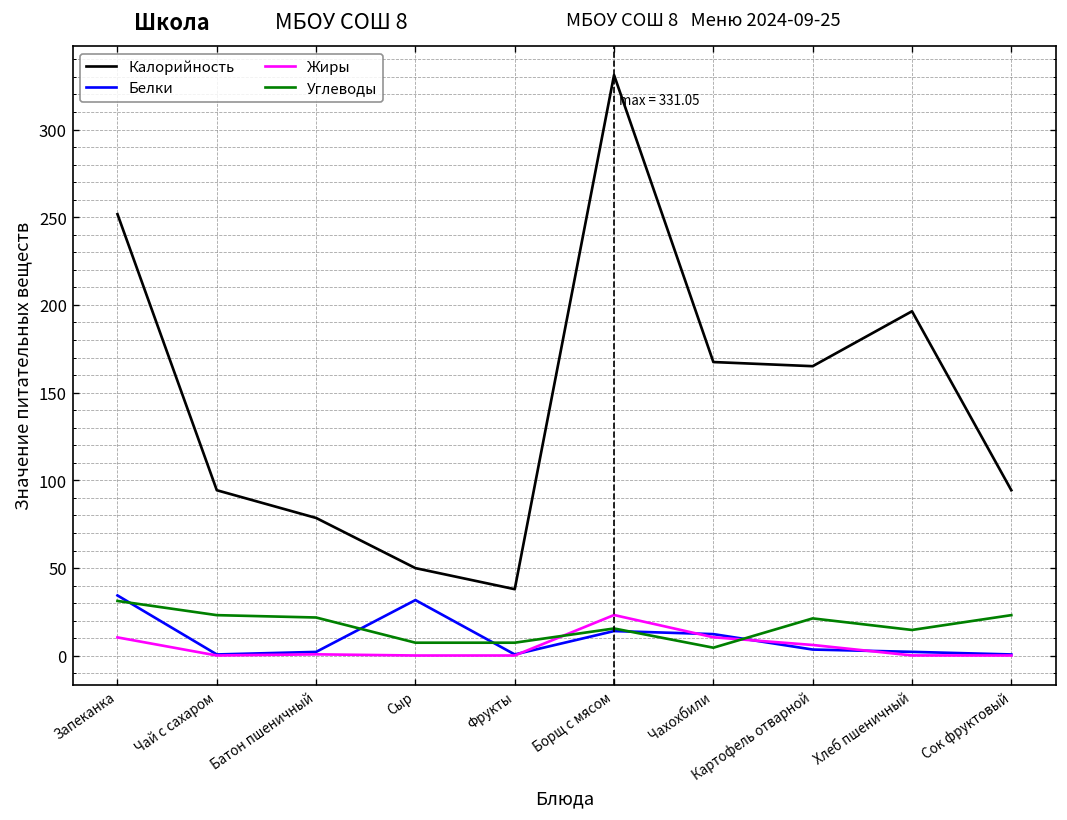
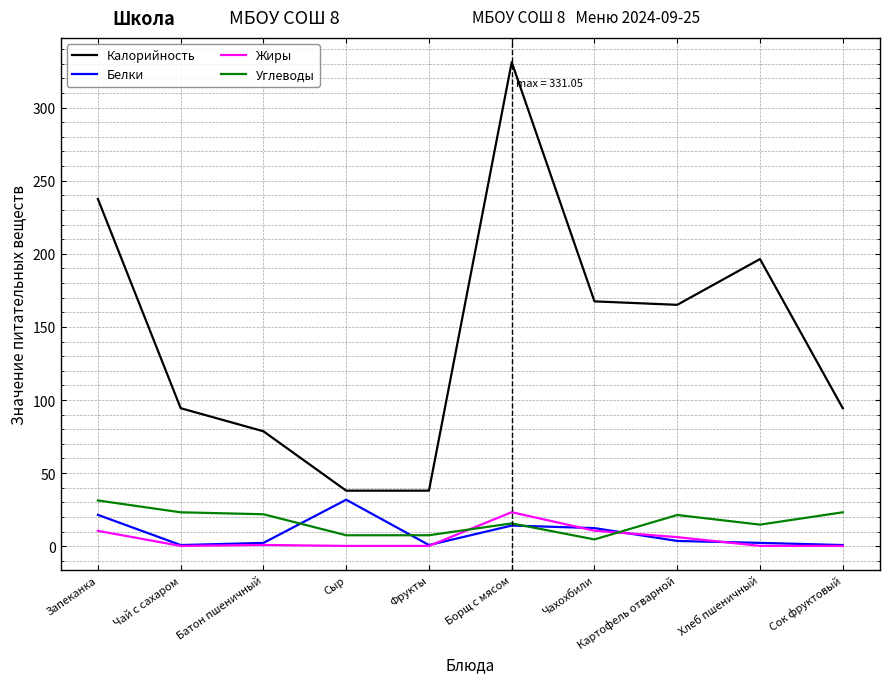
Калорийность, Запеканка: 252 -> 237
Белки, Запеканка: 34 -> 21
Калорийность, Сыр: 50 -> 38
